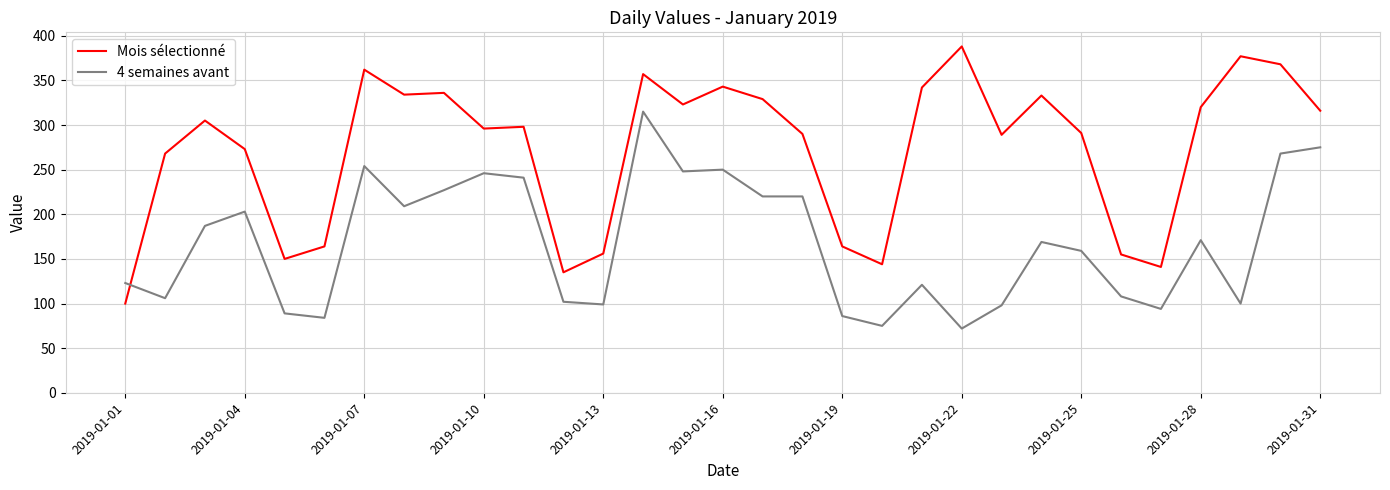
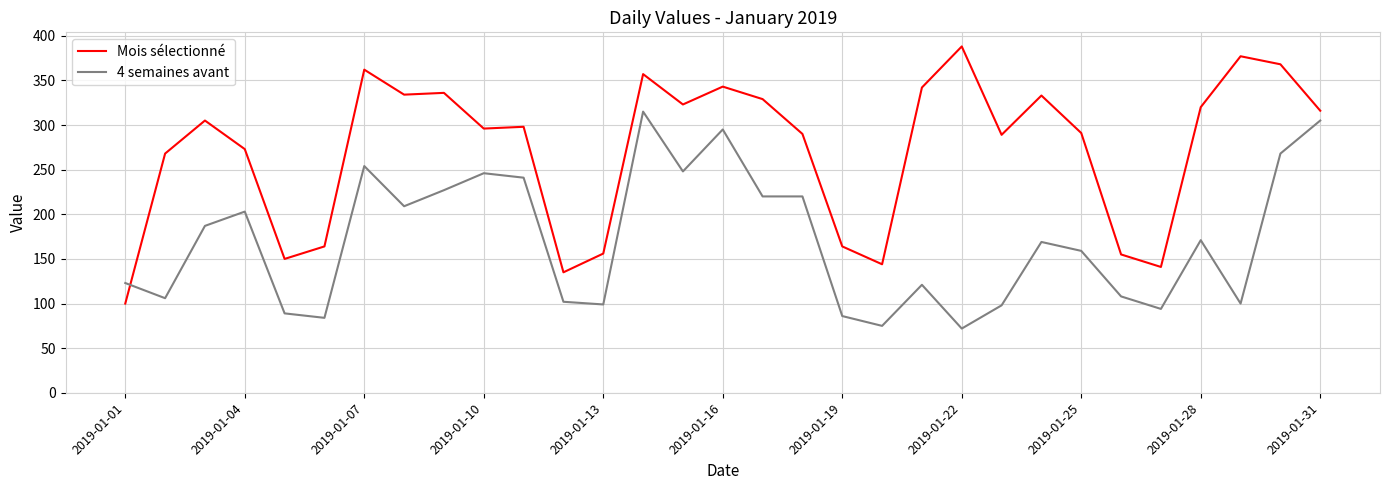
4 semaines avant, 2019-01-16: 250 -> 300
4 semaines avant, 2019-01-31: 280 -> 310
